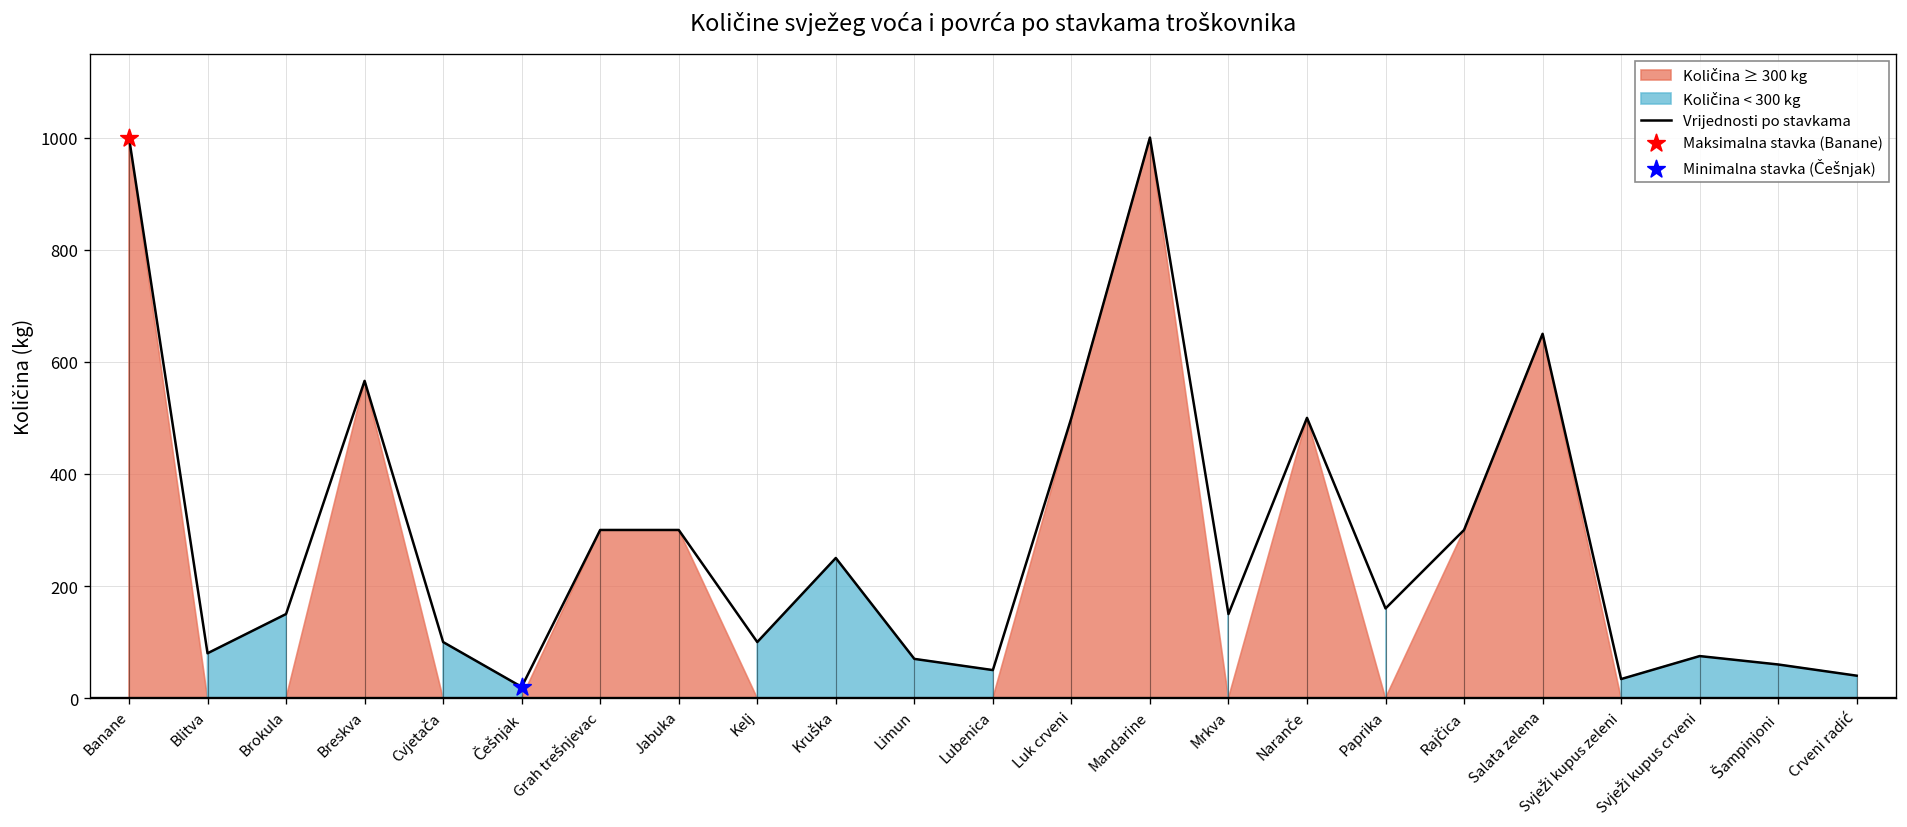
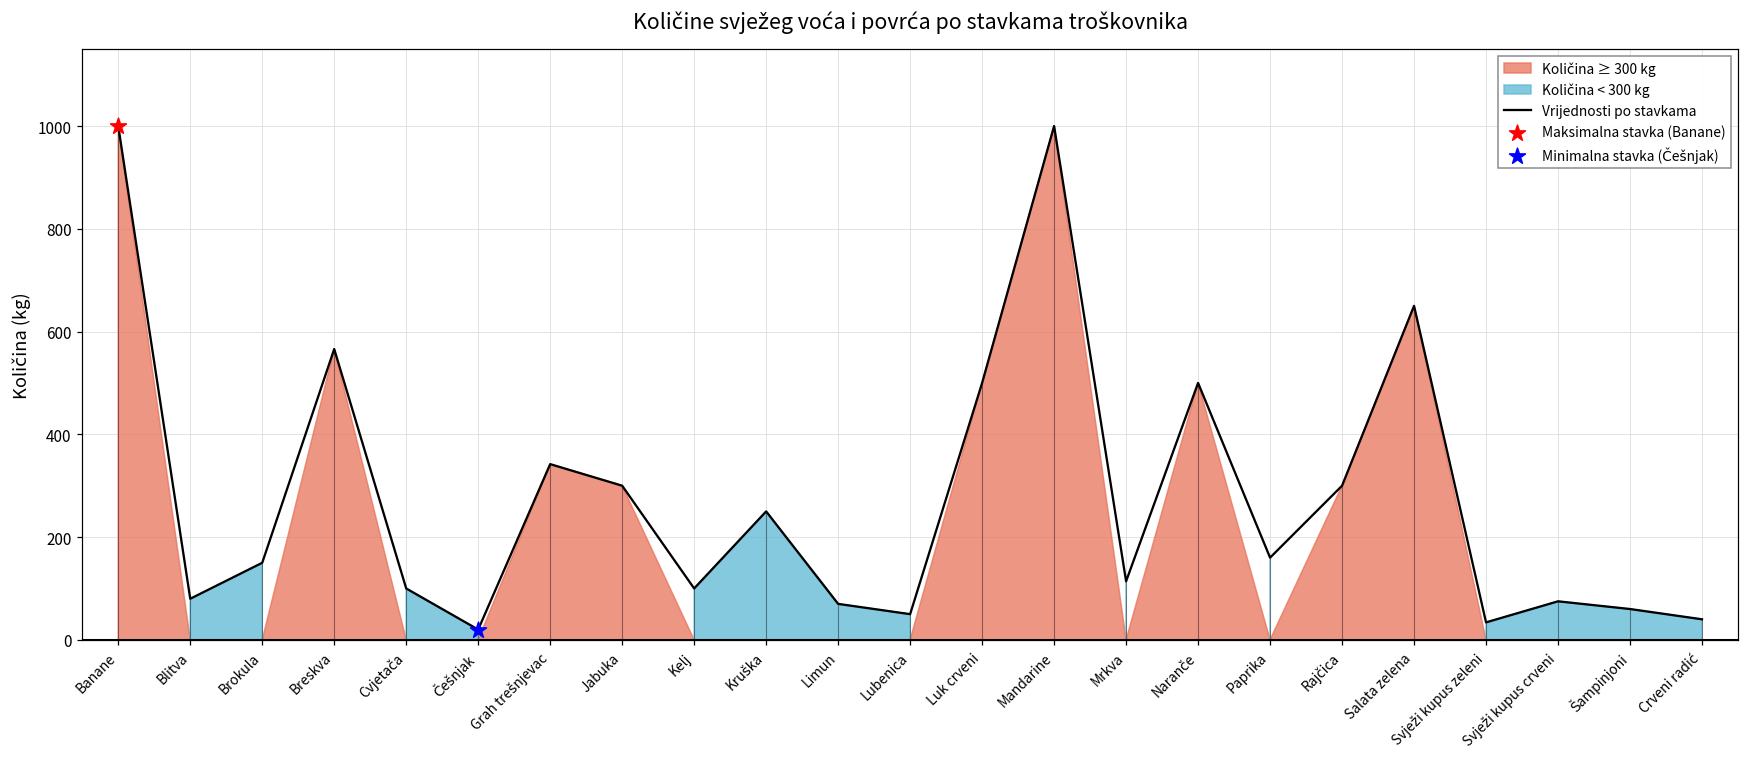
Vrijednosti po stavkama, Grah trešnjevac: 300 -> 340
Vrijednosti po stavkama, Mrkva: 150 -> 110
